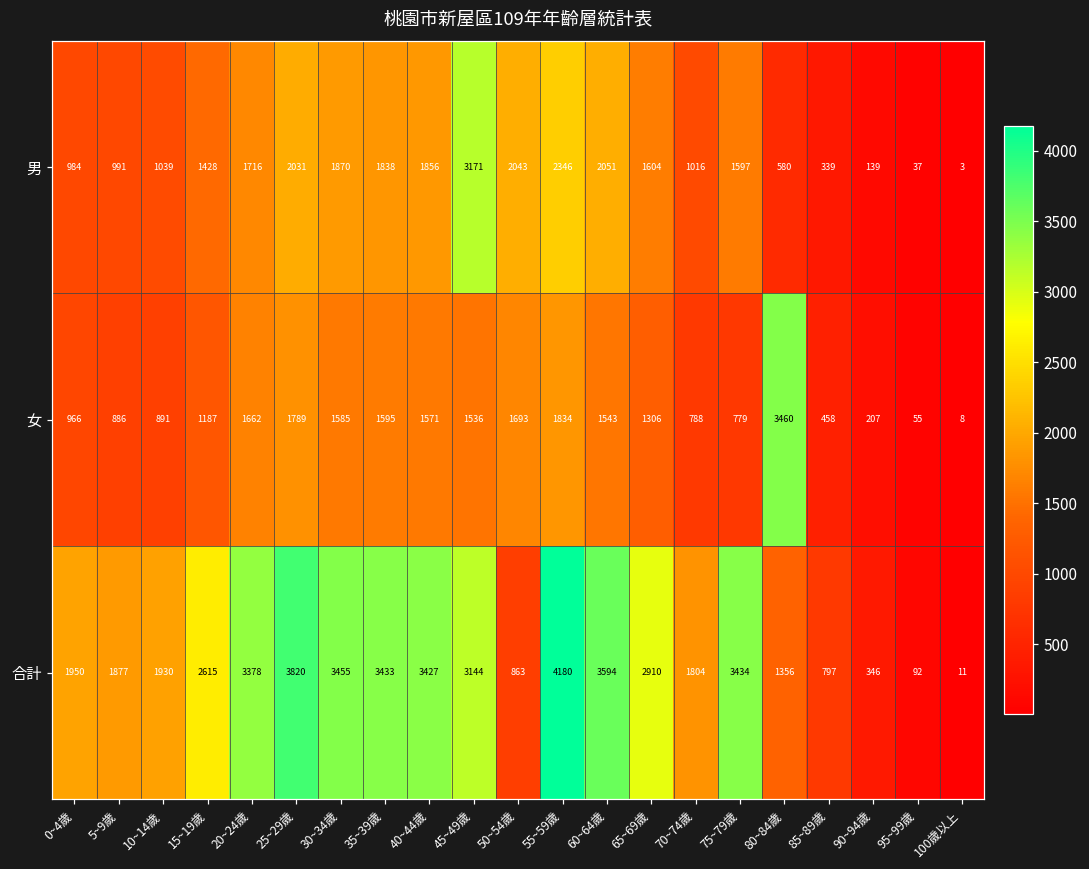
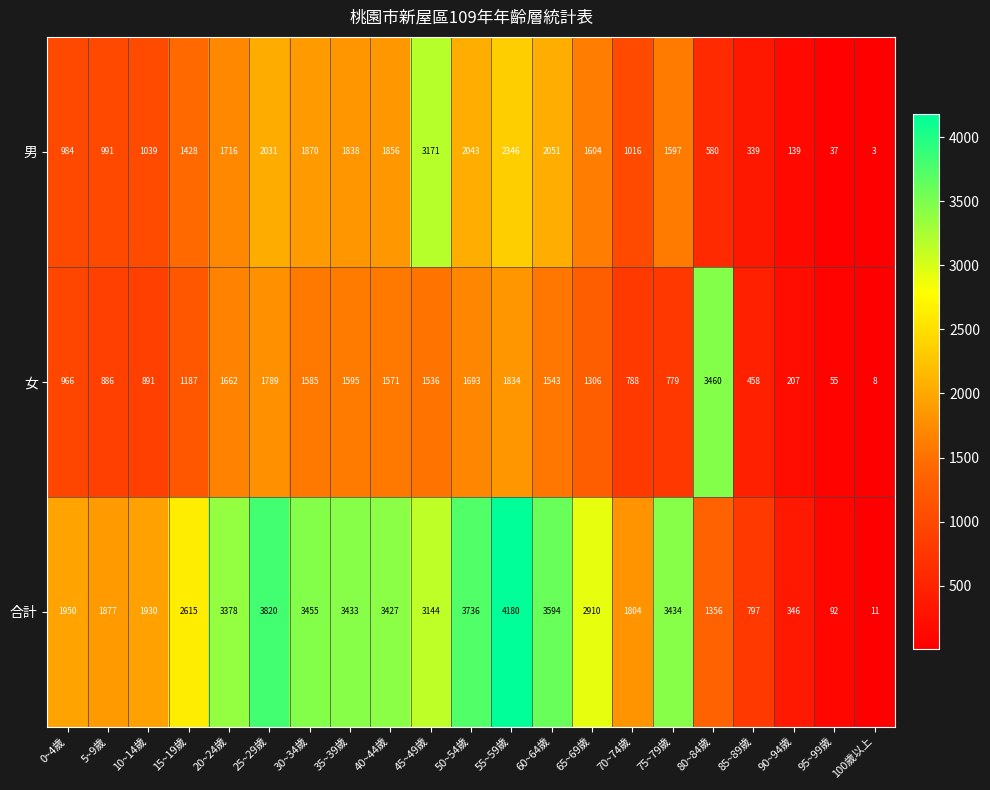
合計, 50~54歲: 863 -> 3736
